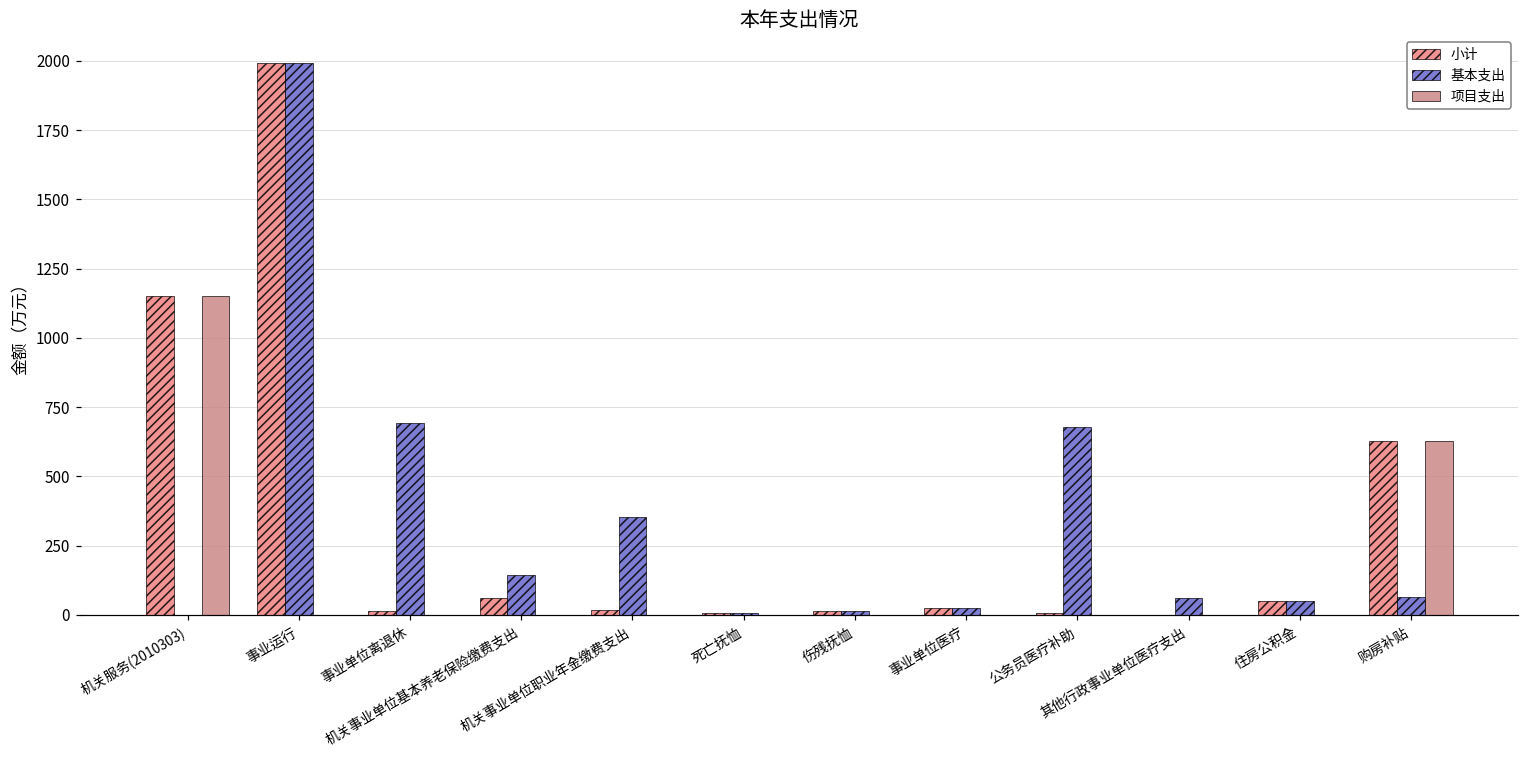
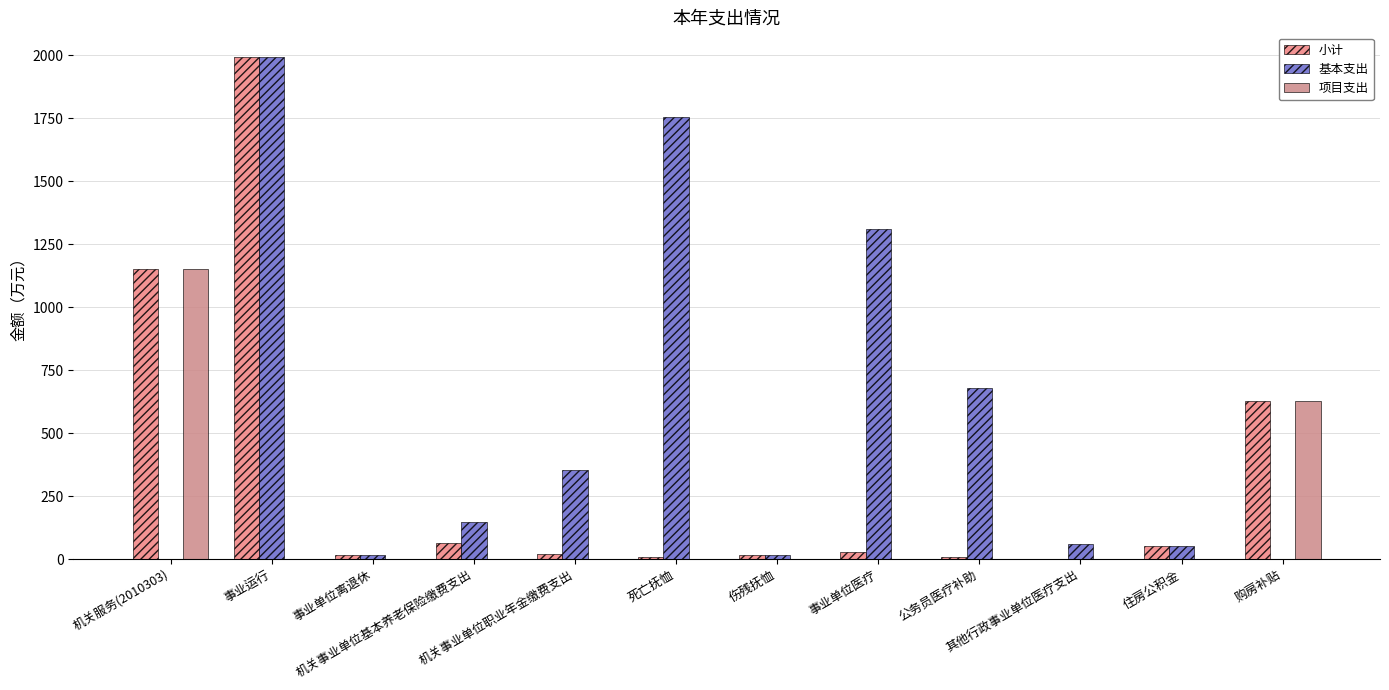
基本支出, 事业单位离退休: 690 -> 10
基本支出, 死亡抚恤: 10 -> 1750
基本支出, 事业单位医疗: 30 -> 1310
基本支出, 购房补贴: 70 -> 0
